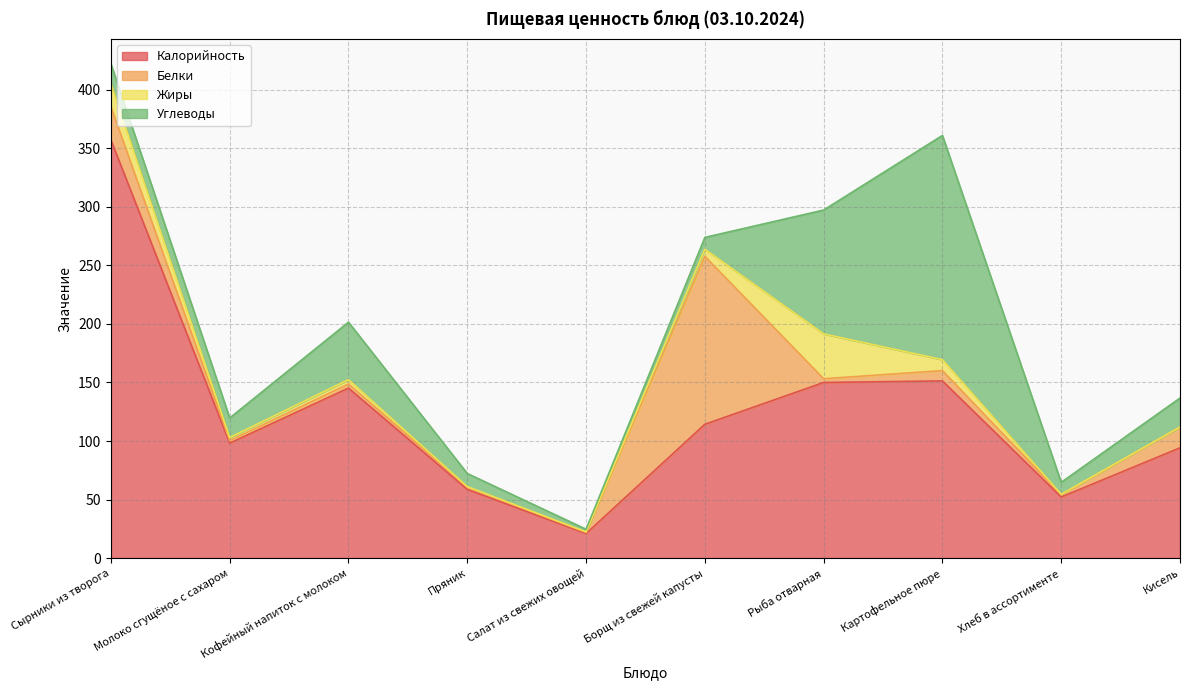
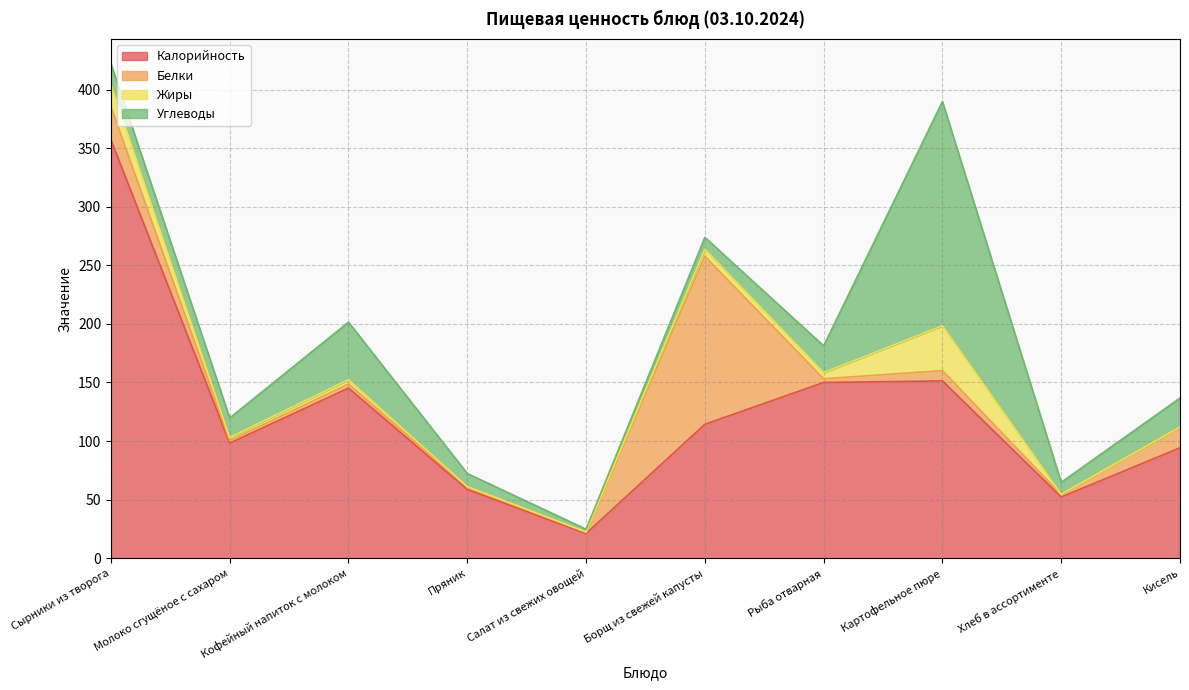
Жиры, Рыба отварная: 38 -> 5
Углеводы, Рыба отварная: 106 -> 23
Жиры, Картофельное пюре: 9 -> 38
